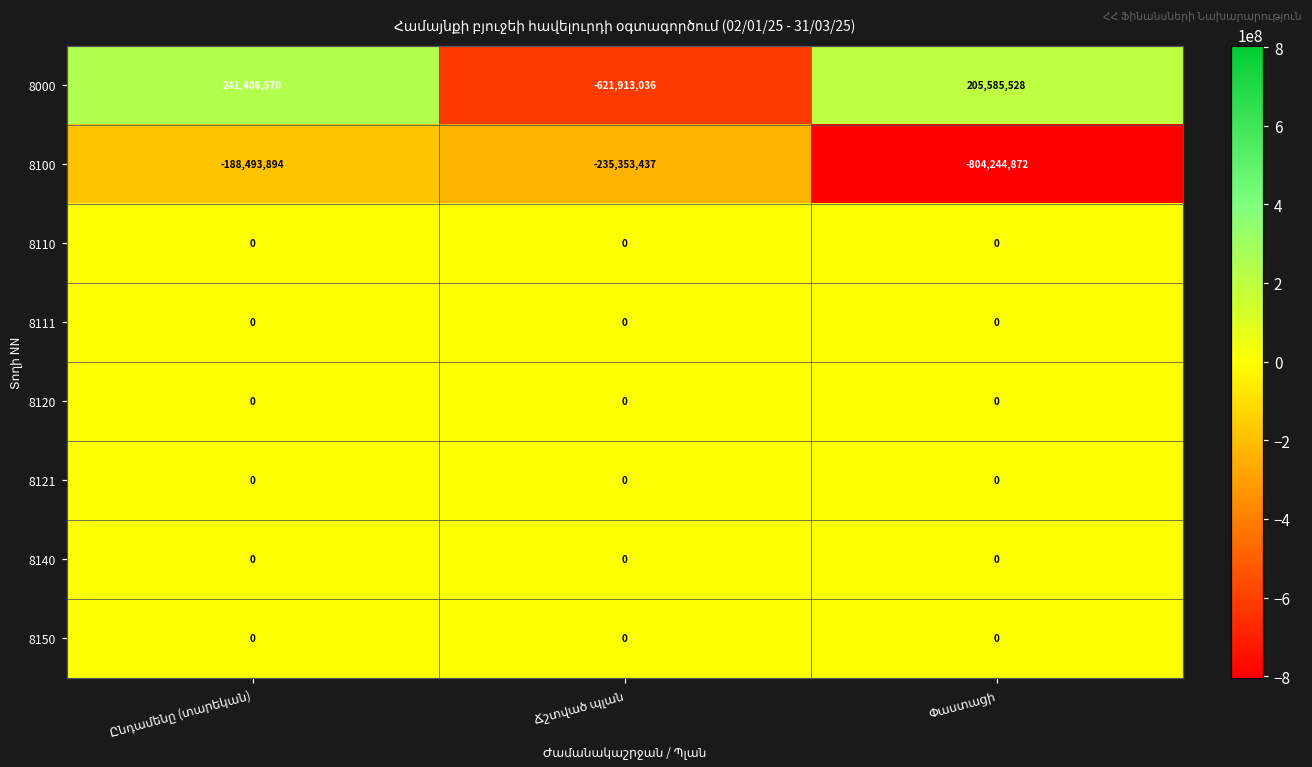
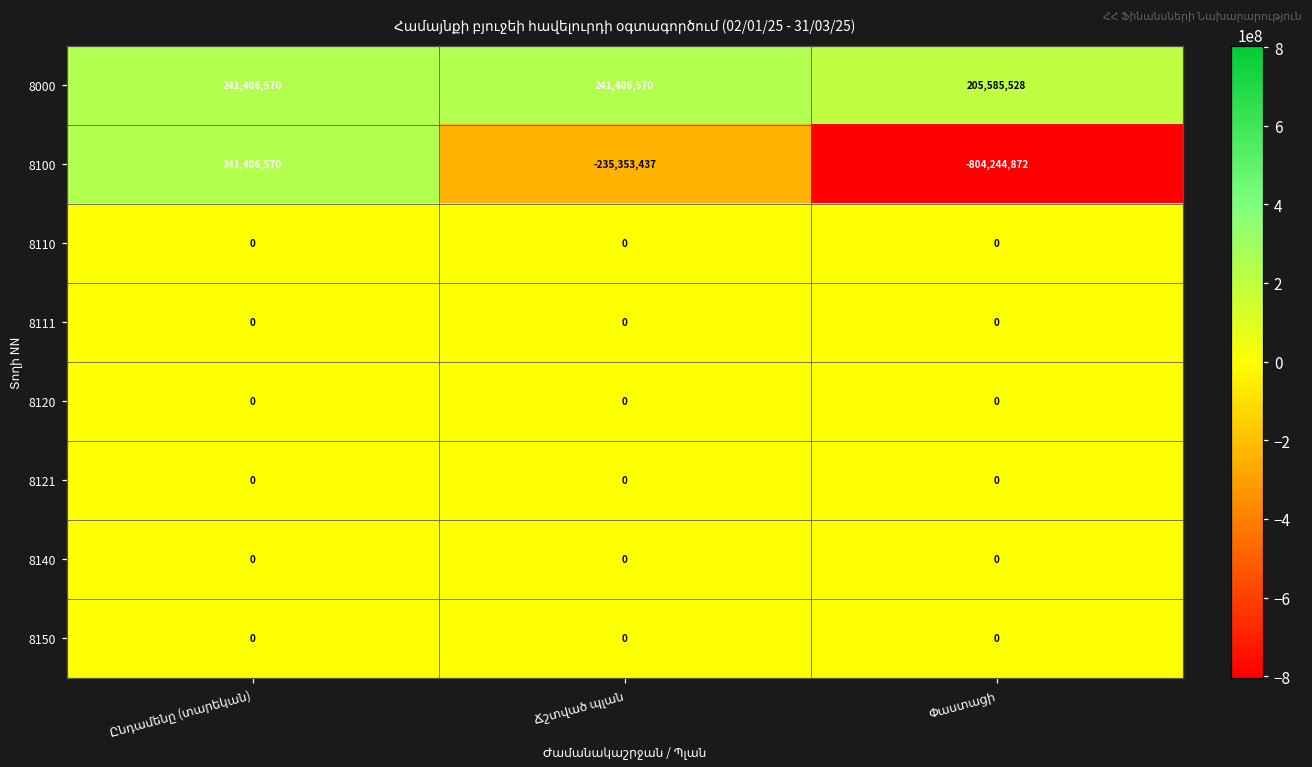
8000, Ճշտված պլան: -621,913,036 -> 241,406,570
8100, Ընդամենը (տարեկան): -188,493,894 -> 241,406,570
